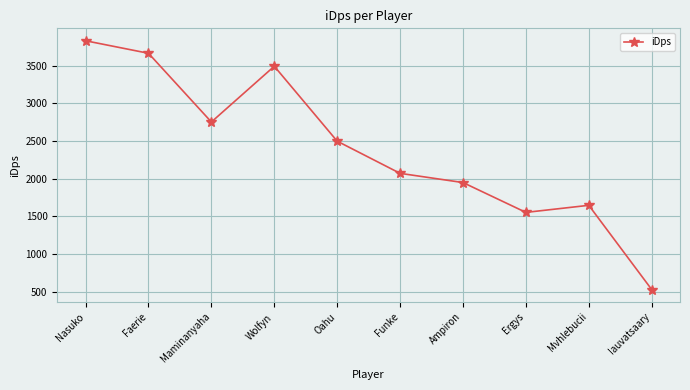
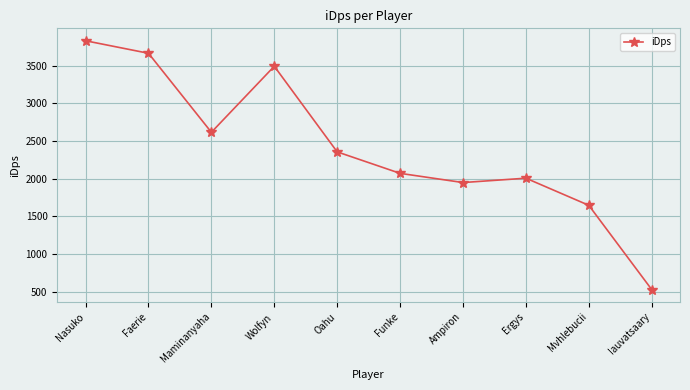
Maminanyaha: 2800 -> 2600
Oahu: 2500 -> 2400
Ergys: 1600 -> 2000
